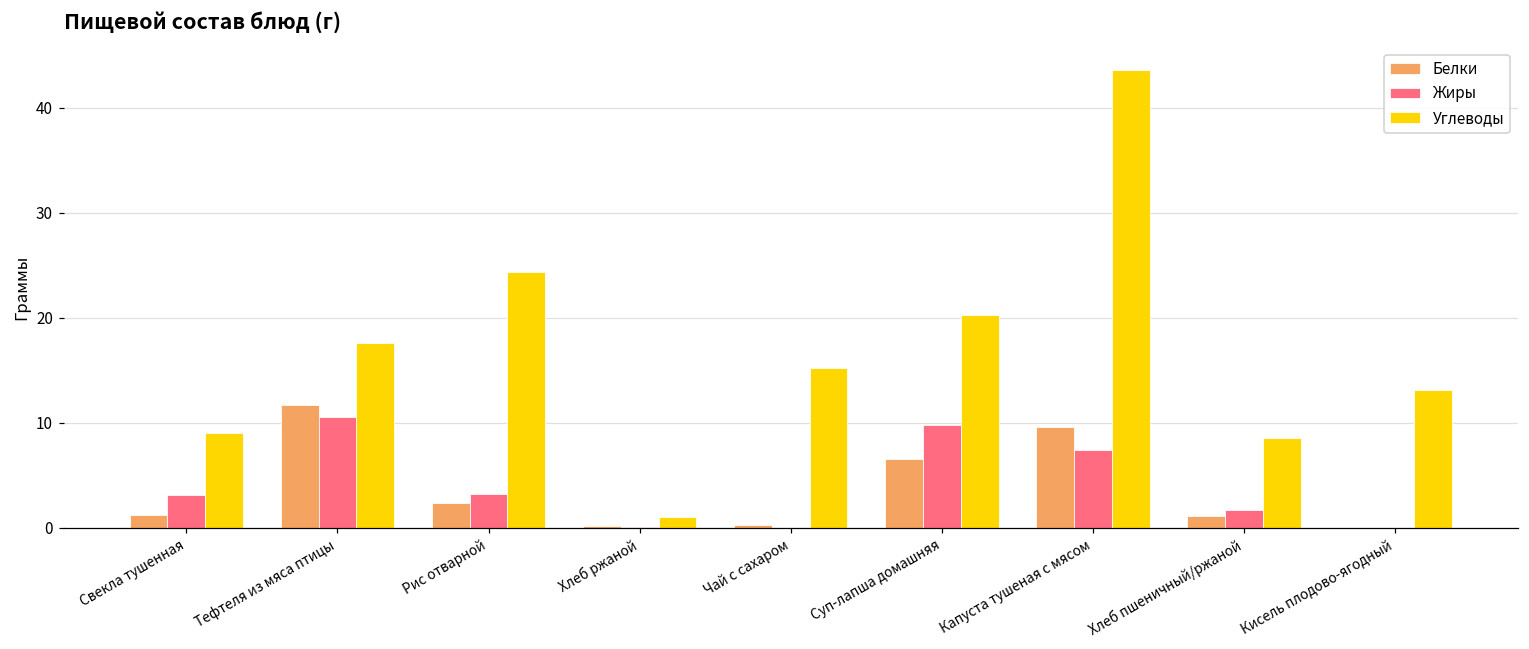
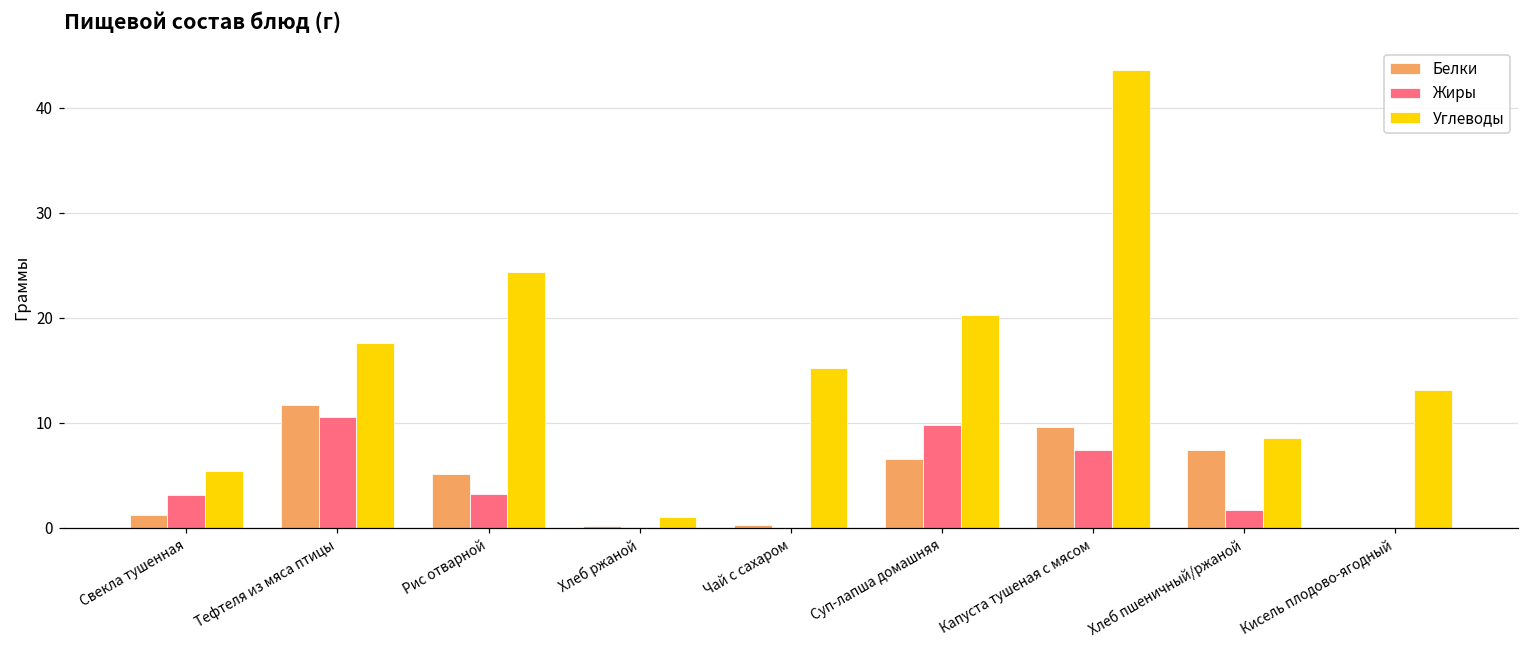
Углеводы, Свекла тушенная: 9 -> 5
Белки, Рис отварной: 2 -> 5
Белки, Хлеб пшеничный/ржаной: 1 -> 7
